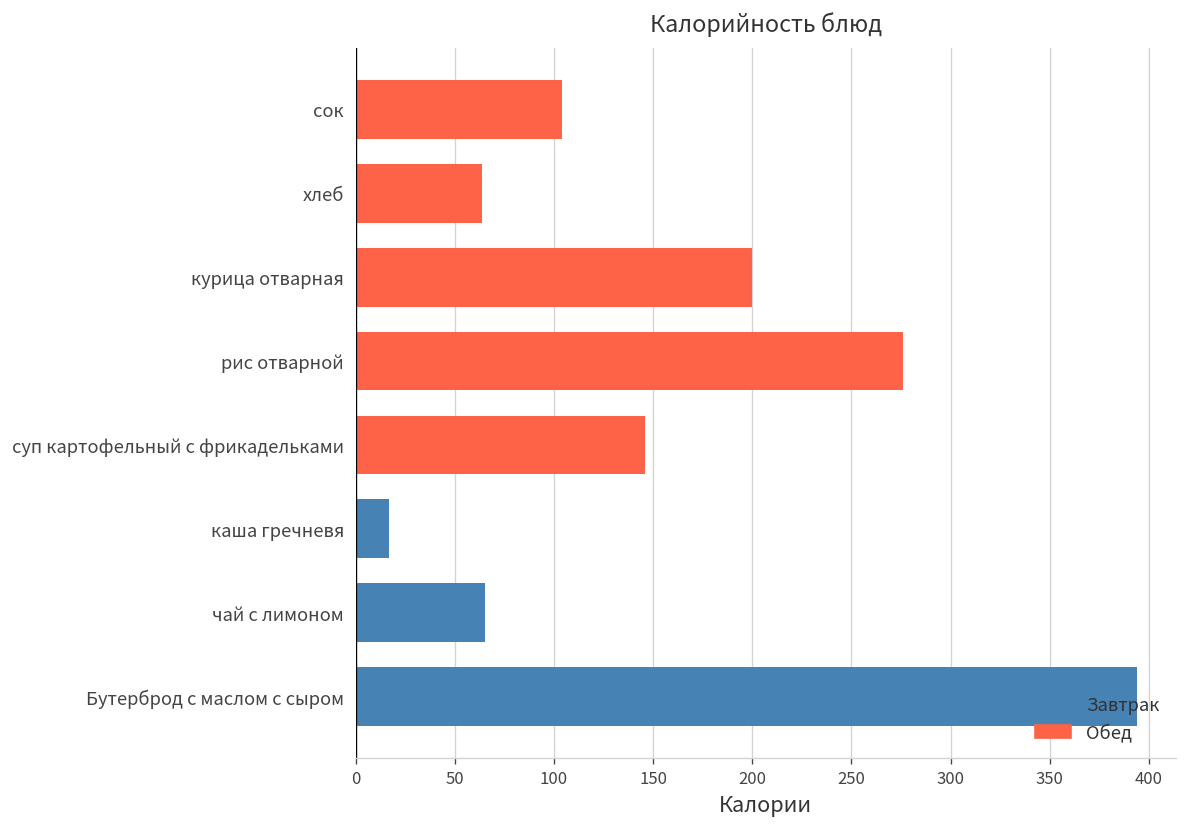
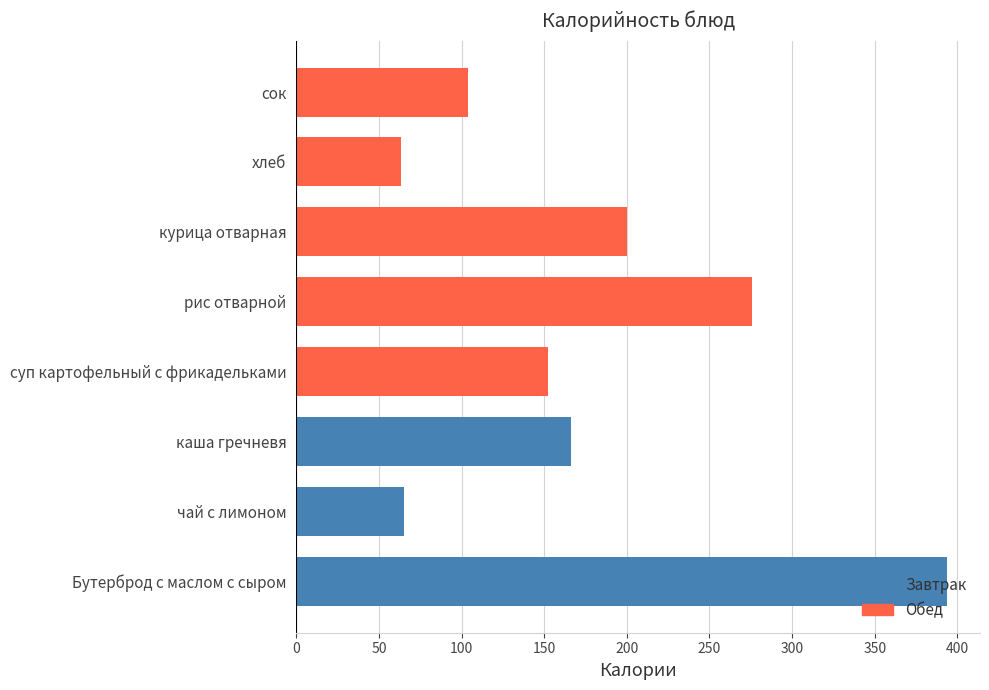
Обед, суп картофельный с фрикадельками: 146 -> 152
Завтрак, каша гречневя: 17 -> 166
